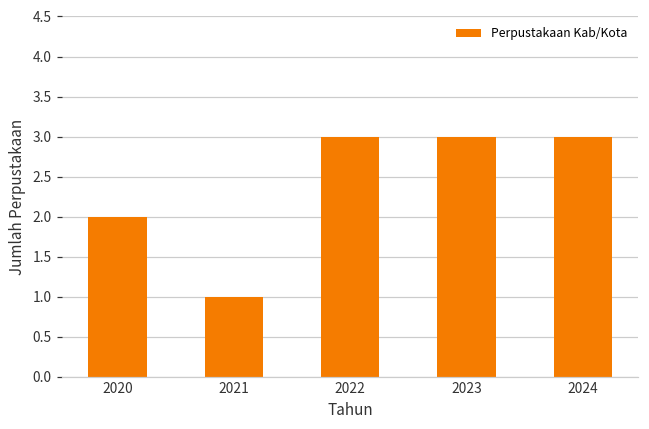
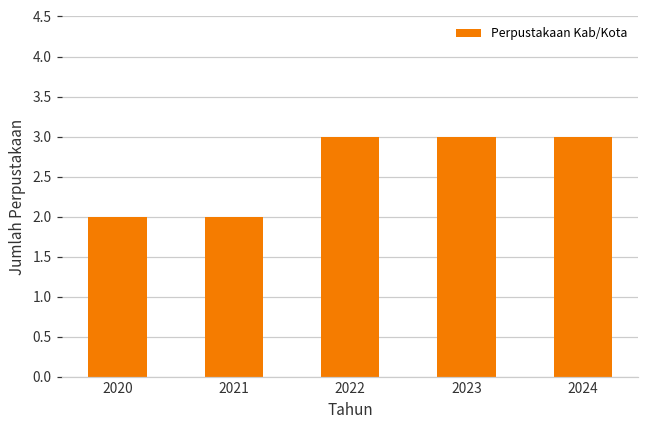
2021: 1 -> 2
